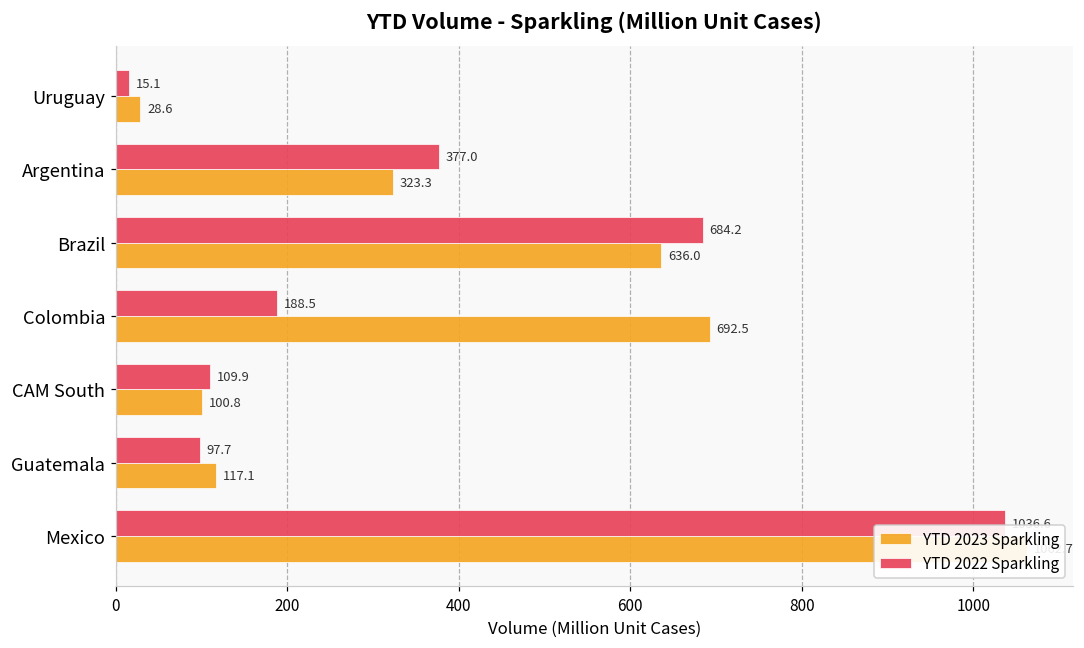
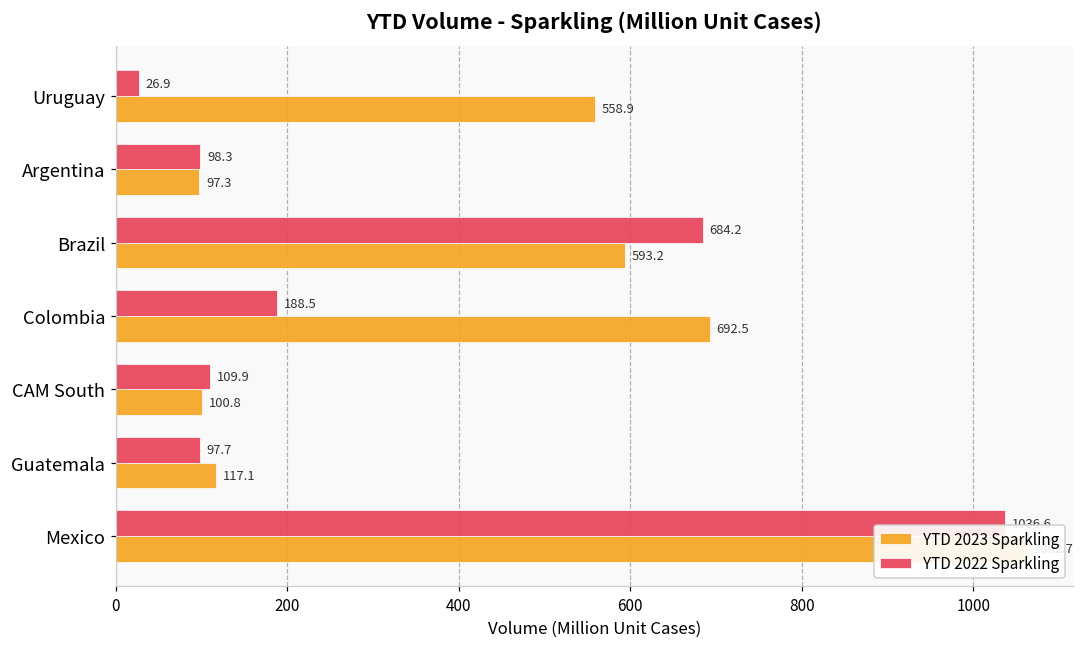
YTD 2022 Sparkling, Uruguay: 15.1 -> 26.9
YTD 2023 Sparkling, Uruguay: 28.6 -> 558.9
YTD 2022 Sparkling, Argentina: 377.0 -> 98.3
YTD 2023 Sparkling, Argentina: 323.3 -> 97.3
YTD 2023 Sparkling, Brazil: 636.0 -> 593.2
